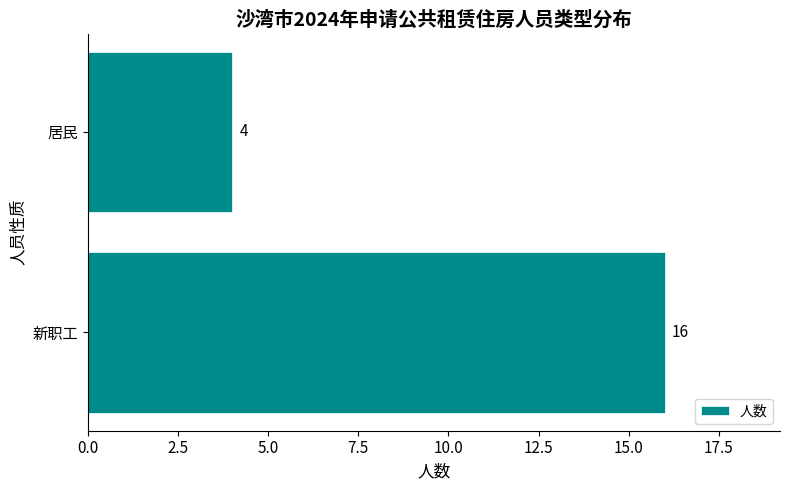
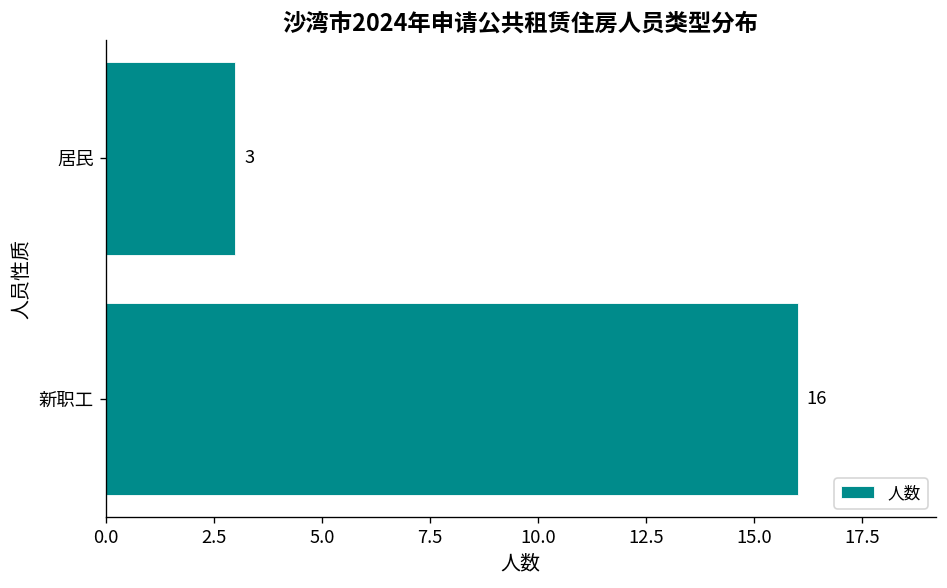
居民: 4 -> 3
